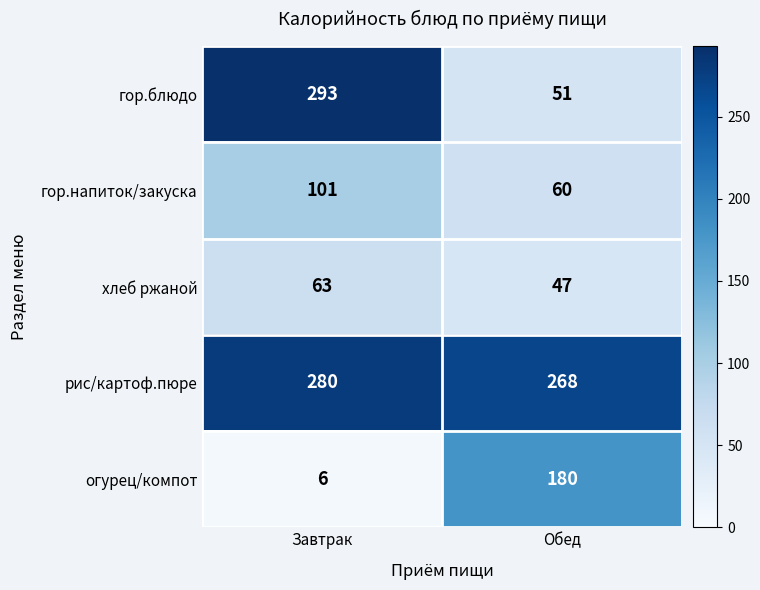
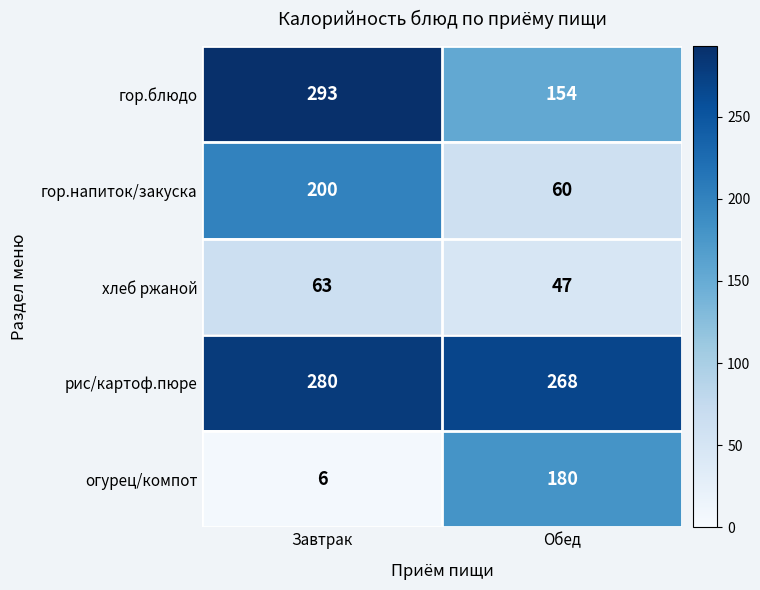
гор.блюдо, Обед: 51 -> 154
гор.напиток/закуска, Завтрак: 101 -> 200
